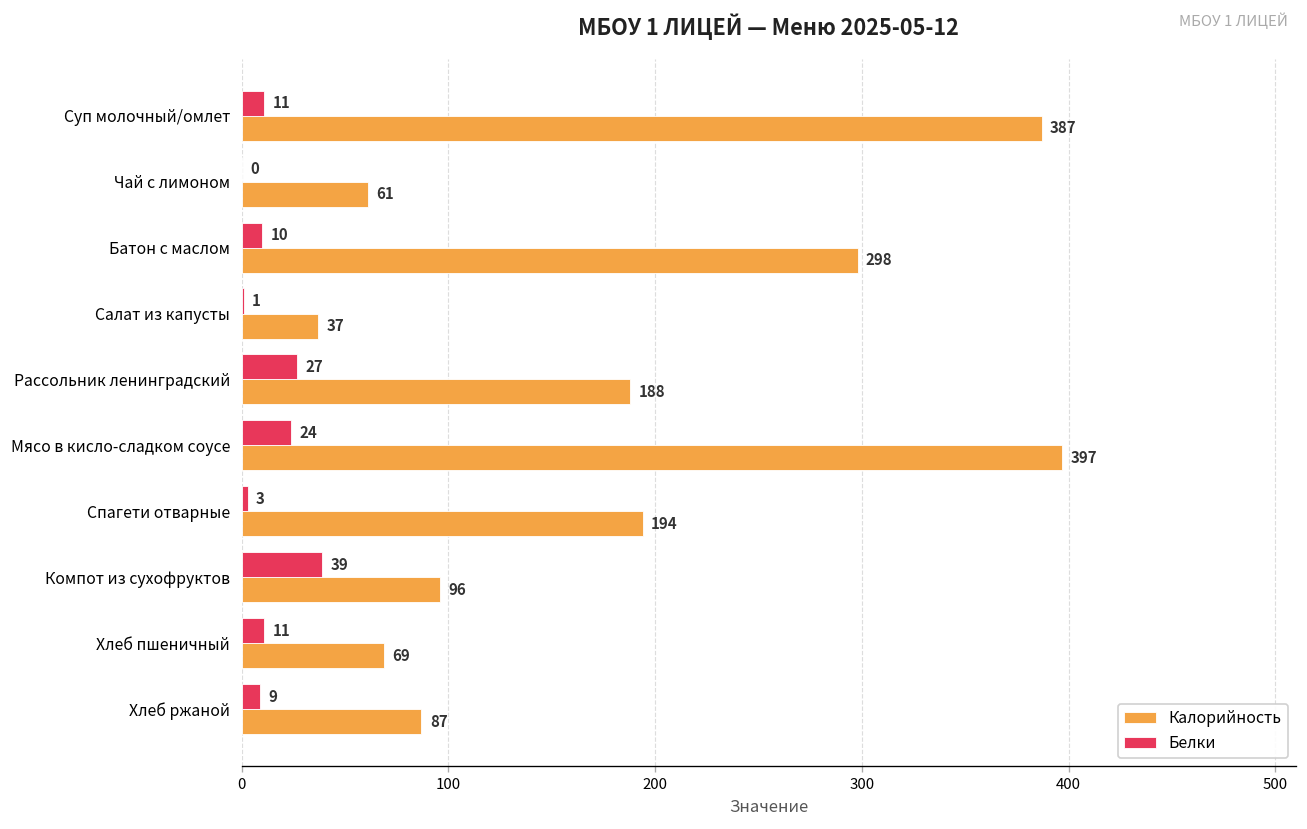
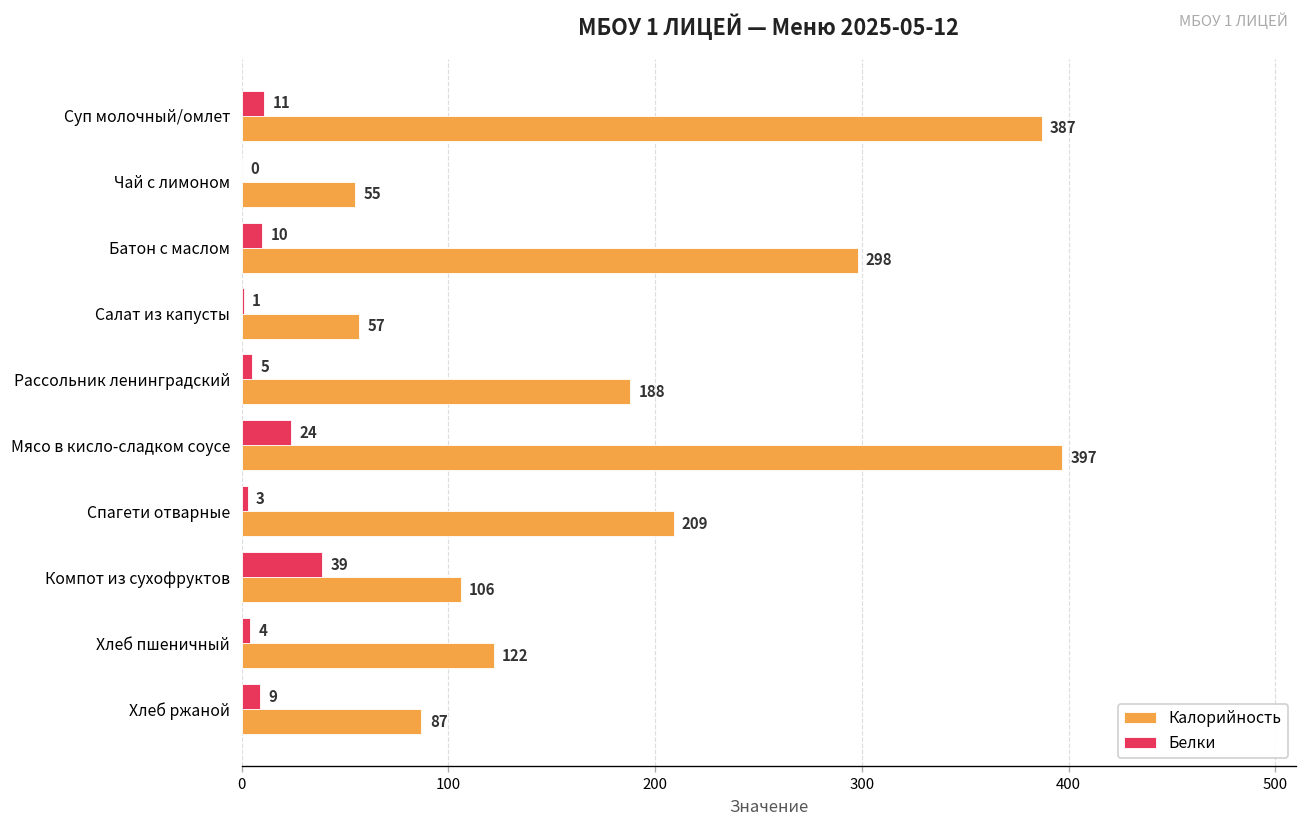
Калорийность, Чай с лимоном: 61 -> 55
Калорийность, Салат из капусты: 37 -> 57
Белки, Рассольник ленинградский: 27 -> 5
Калорийность, Спагети отварные: 194 -> 209
Калорийность, Компот из сухофруктов: 96 -> 106
Белки, Хлеб пшеничный: 11 -> 4
Калорийность, Хлеб пшеничный: 69 -> 122
